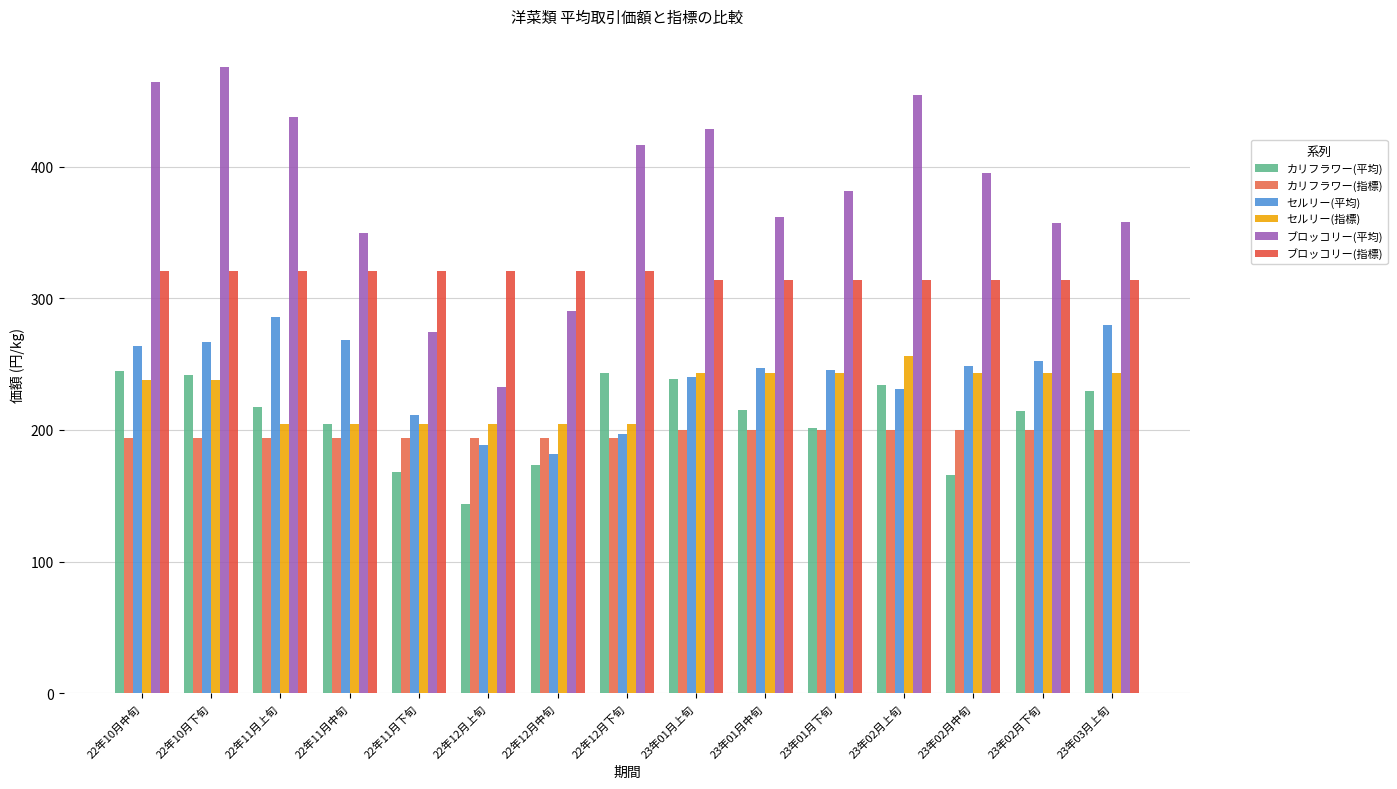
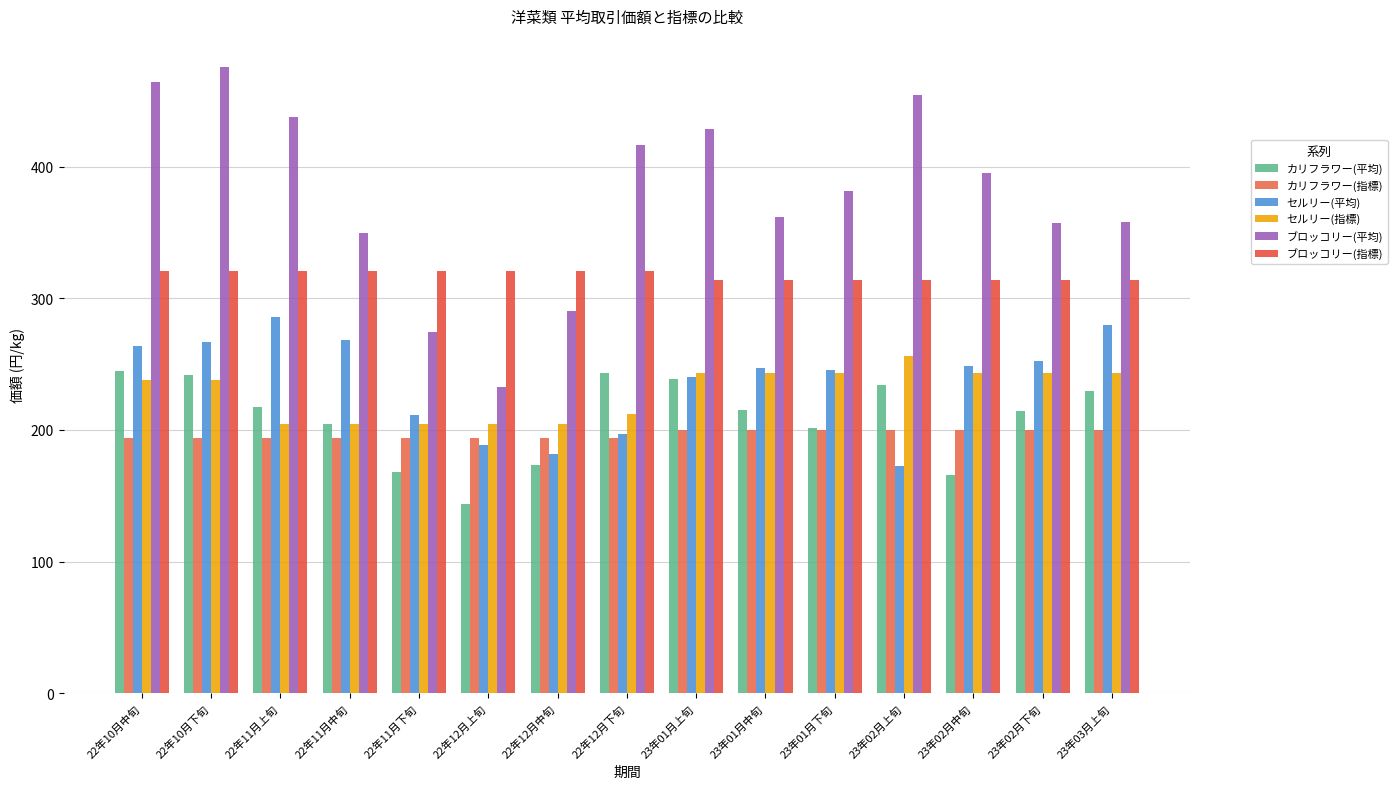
セルリー(指標), 22年12月下旬: 205 -> 212
セルリー(平均), 23年02月上旬: 231 -> 173
